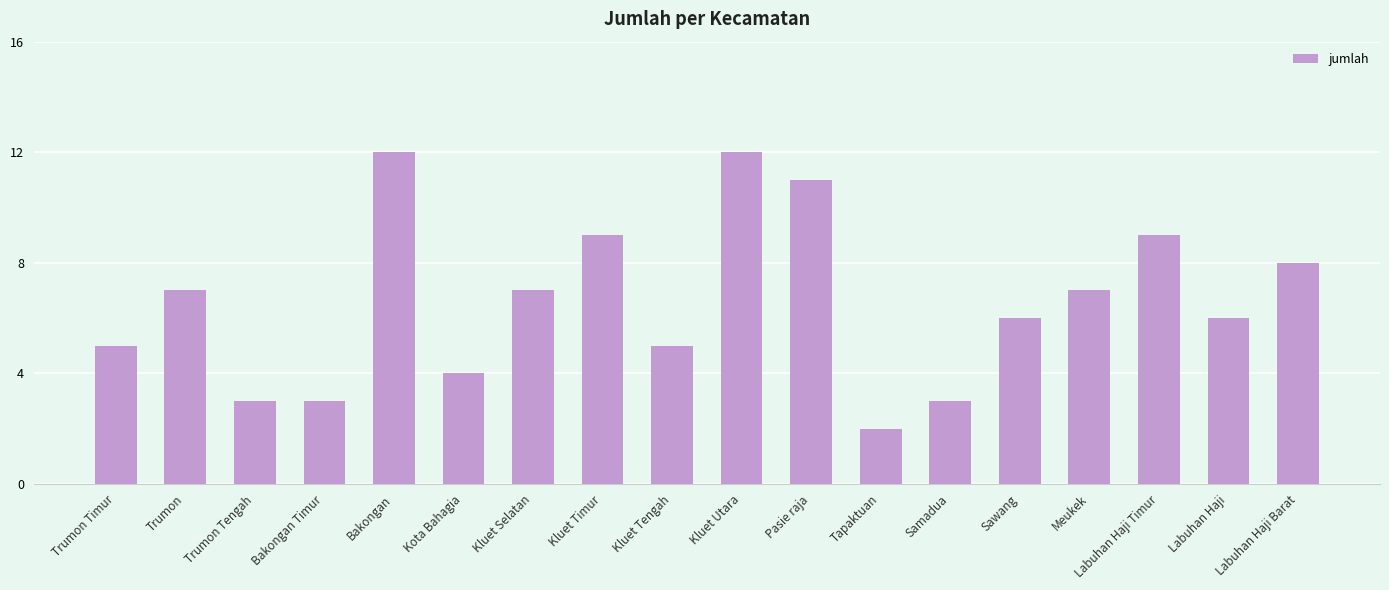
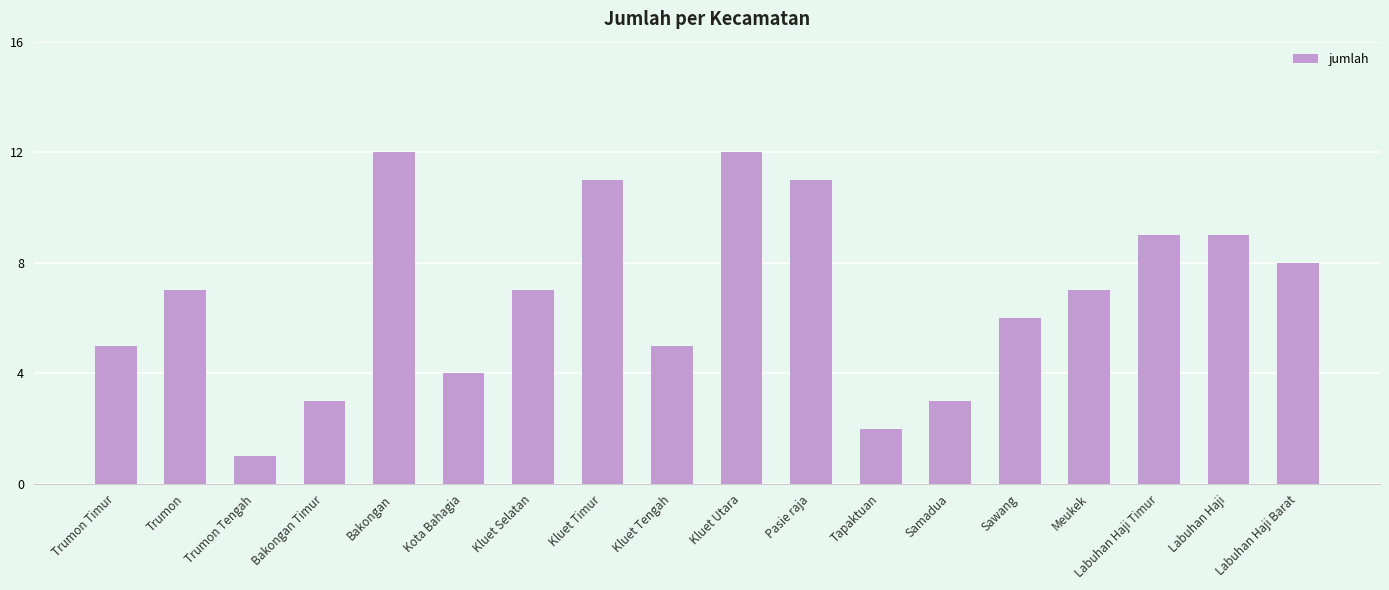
Trumon Tengah: 3 -> 1
Kluet Timur: 9 -> 11
Labuhan Haji: 6 -> 9
